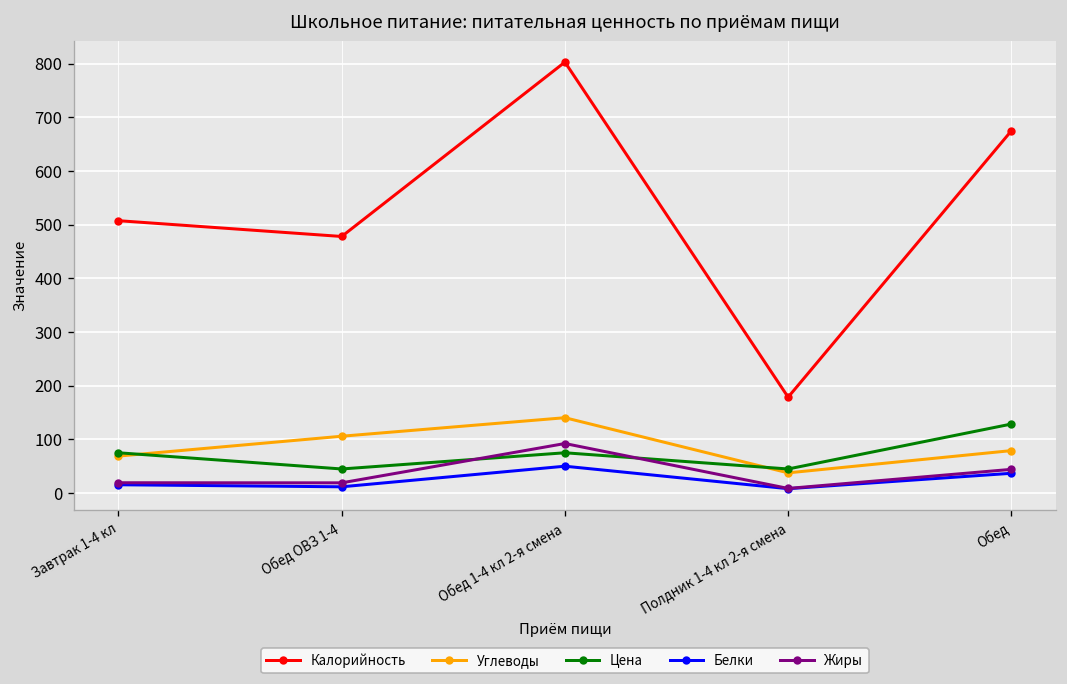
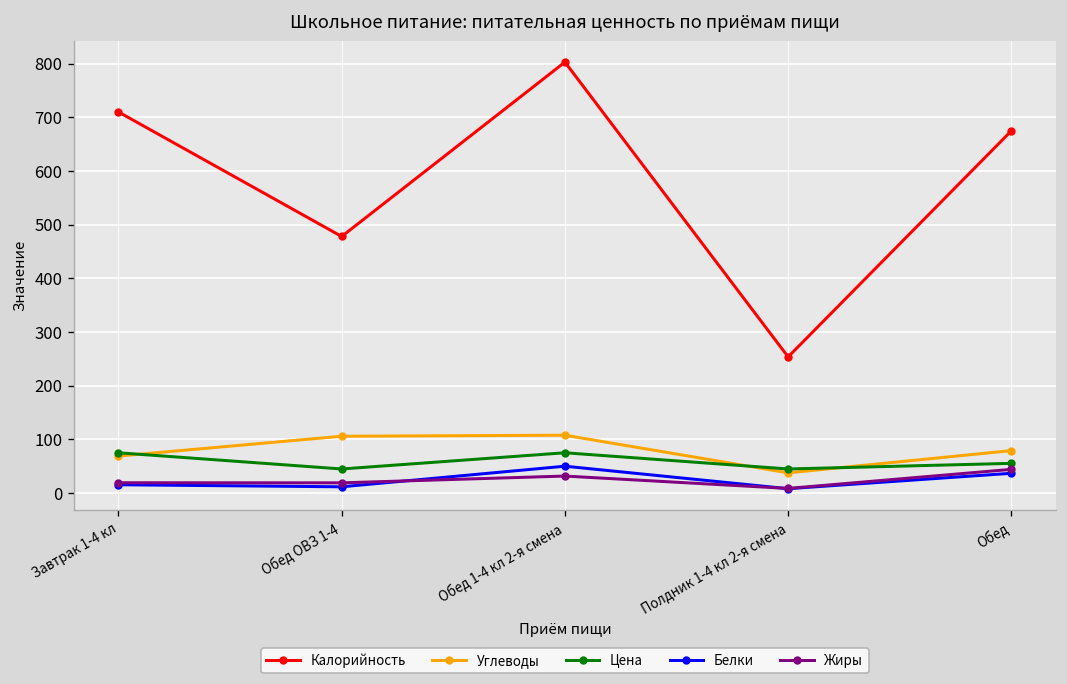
Калорийность, Завтрак 1-4 кл: 510 -> 710
Углеводы, Обед 1-4 кл 2-я смена: 140 -> 110
Жиры, Обед 1-4 кл 2-я смена: 90 -> 30
Калорийность, Полдник 1-4 кл 2-я смена: 180 -> 250
Цена, Обед: 130 -> 60
